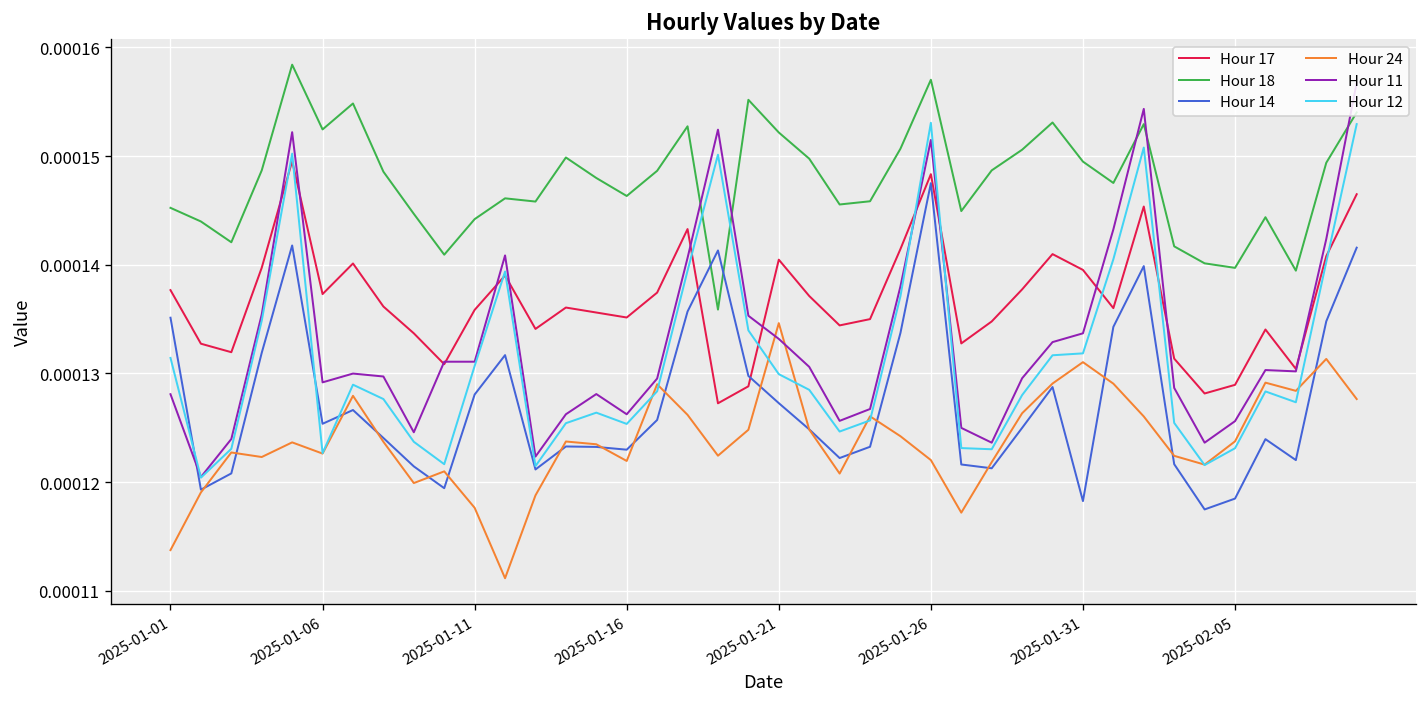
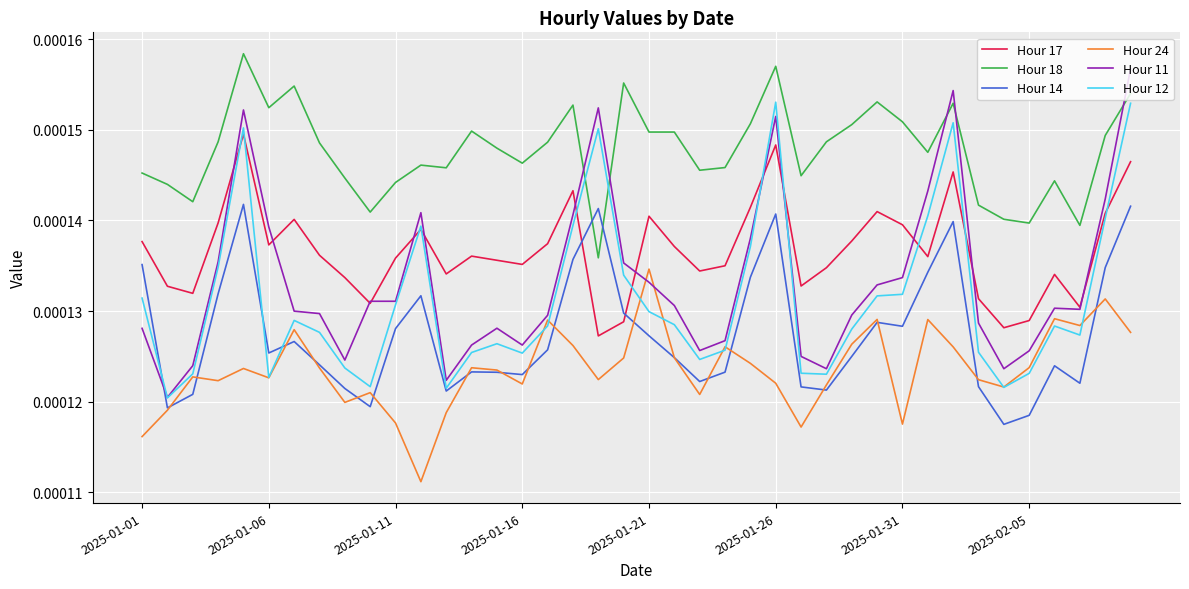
Hour 24, 2025-01-01: 0.000114 -> 0.000116
Hour 11, 2025-01-06: 0.000129 -> 0.000139
Hour 18, 2025-01-21: 0.000152 -> 0.000150
Hour 14, 2025-01-26: 0.000148 -> 0.000141
Hour 18, 2025-01-31: 0.000149 -> 0.000151
Hour 14, 2025-01-31: 0.000118 -> 0.000128
Hour 24, 2025-01-31: 0.000131 -> 0.000118
